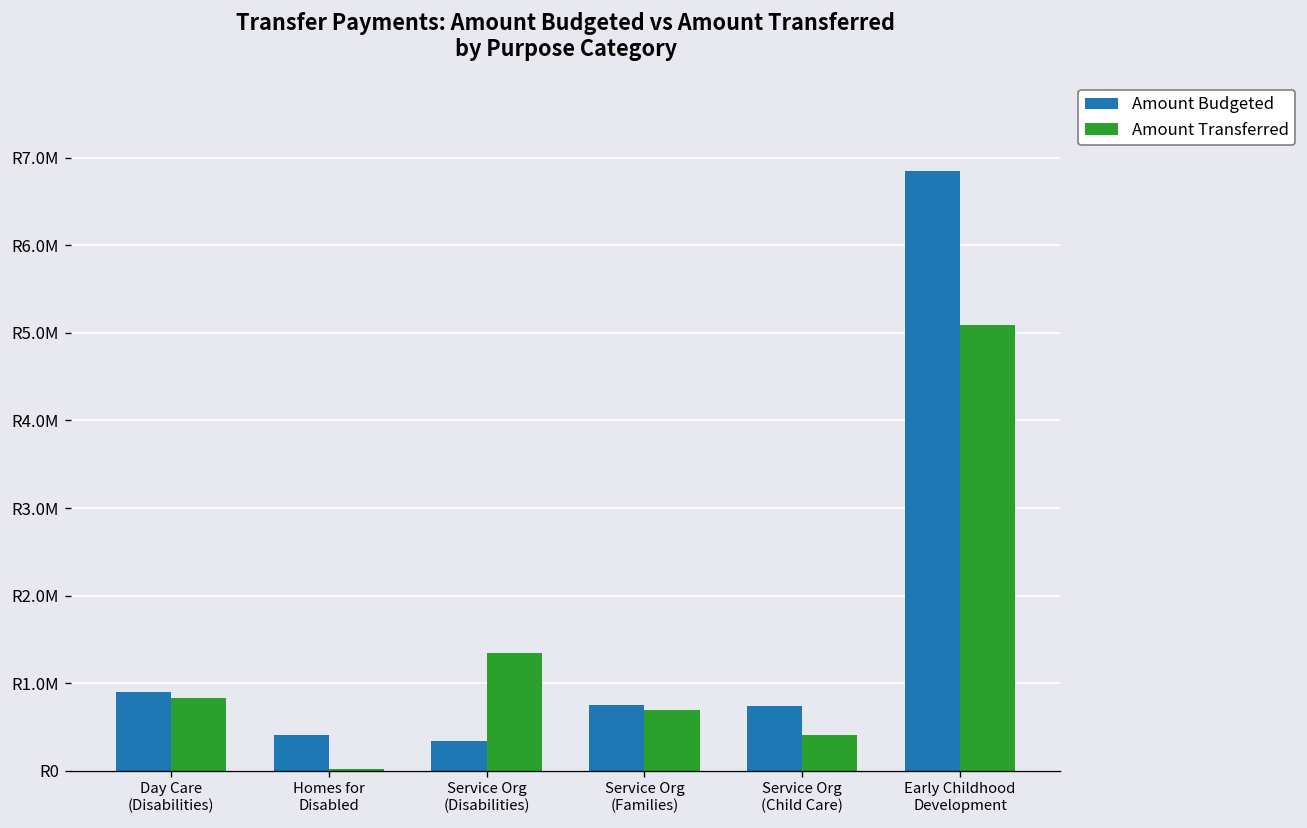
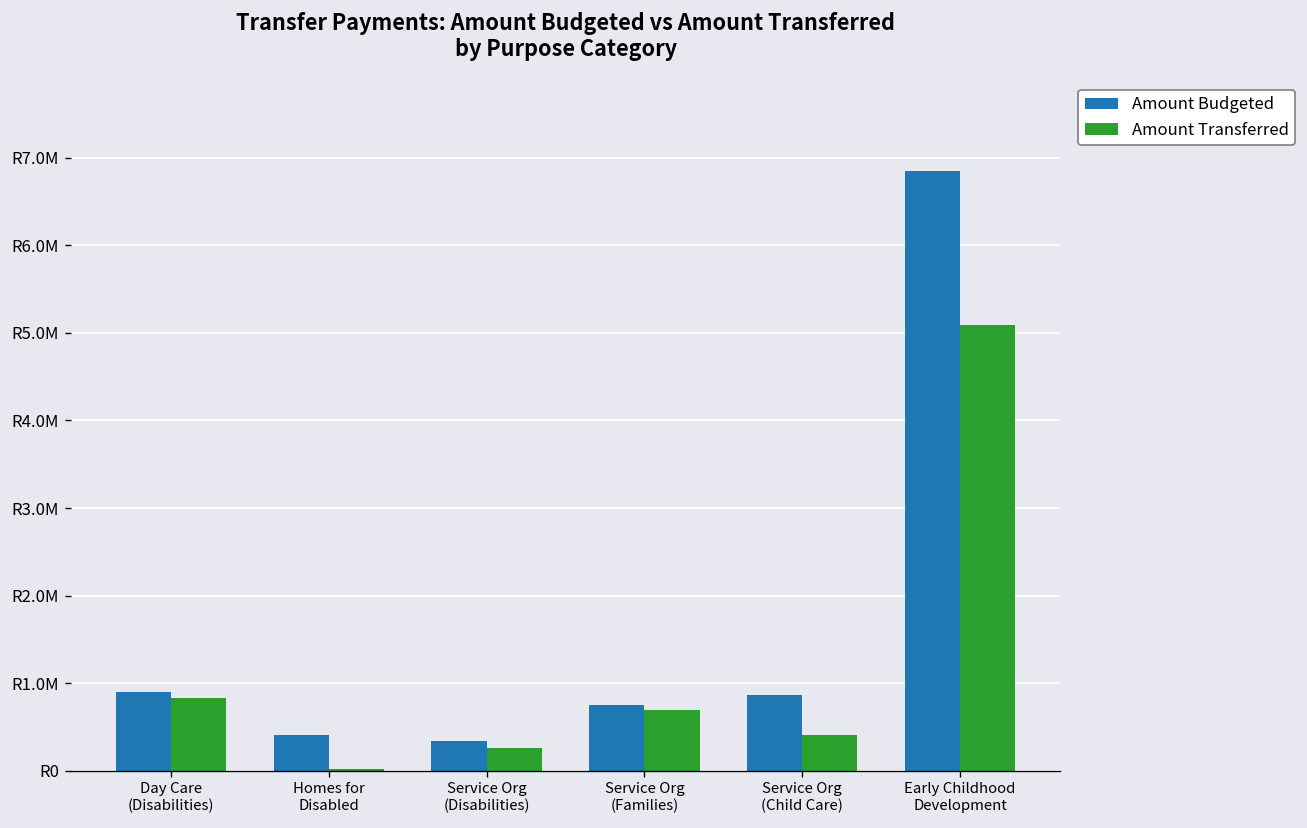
Amount Transferred, Service Org (Disabilities): R1300000 -> R300000
Amount Budgeted, Service Org (Child Care): R700000 -> R900000
